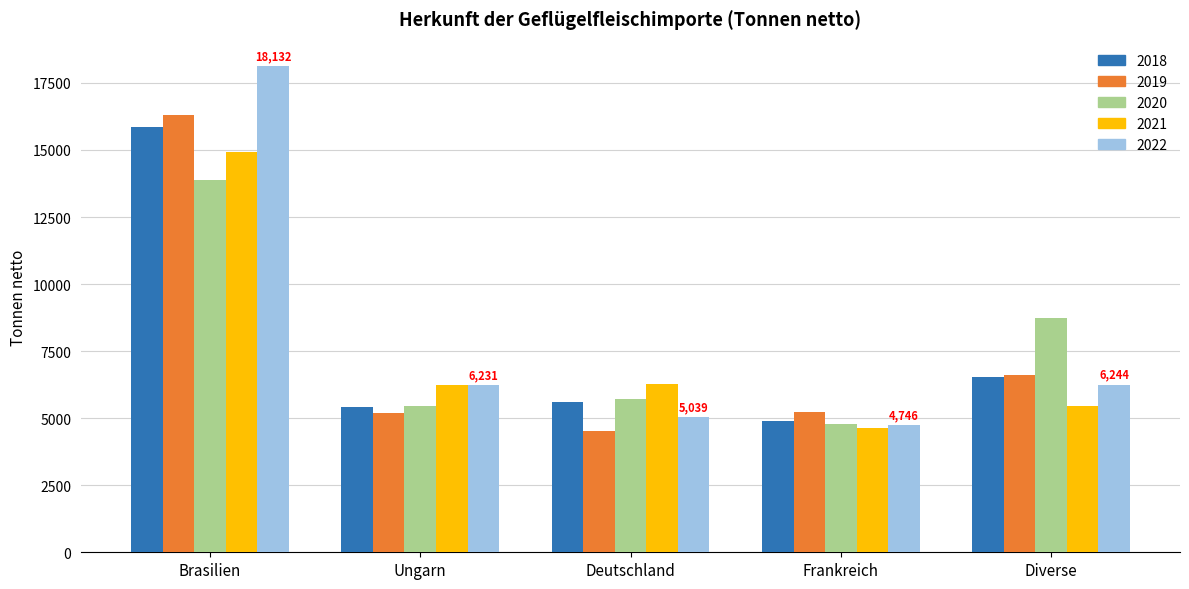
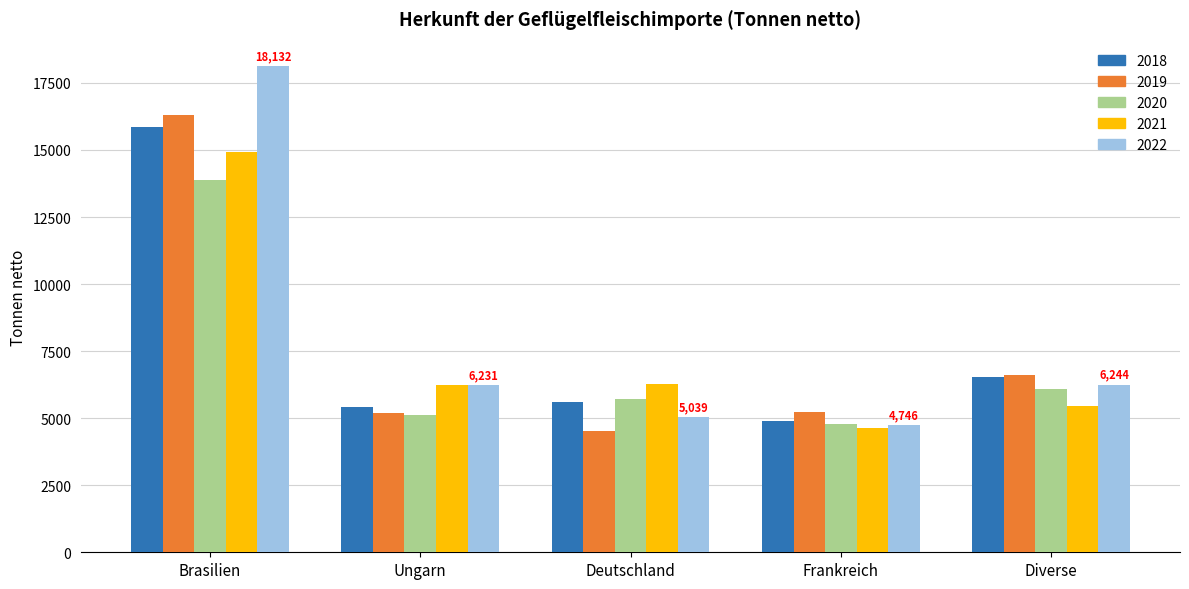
2020, Ungarn: 5500 -> 5100
2020, Diverse: 8700 -> 6100
